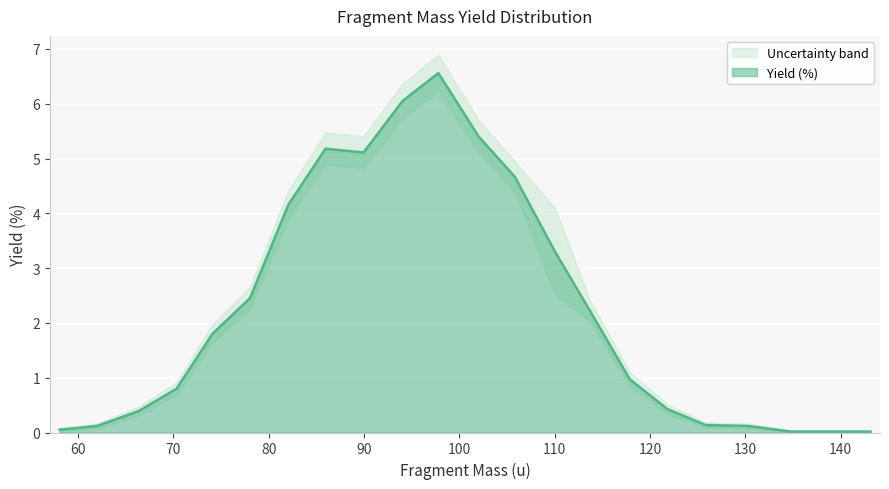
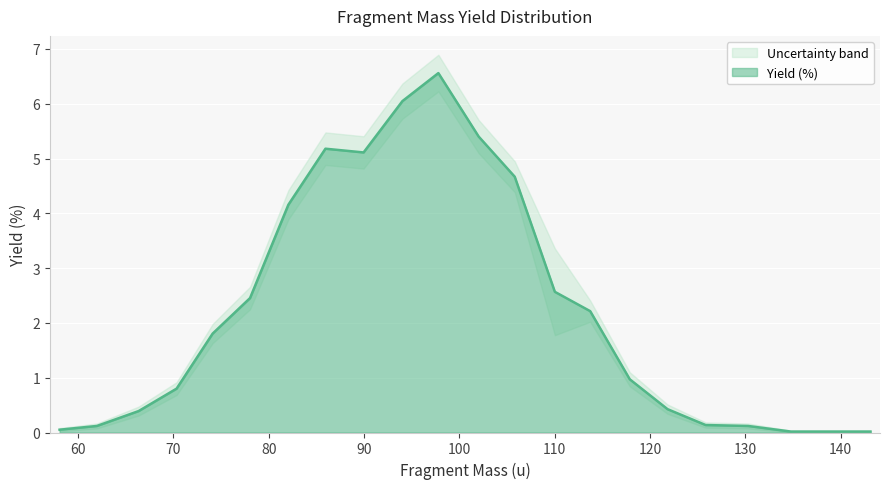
Yield (%), 110: 3.3 -> 2.6
